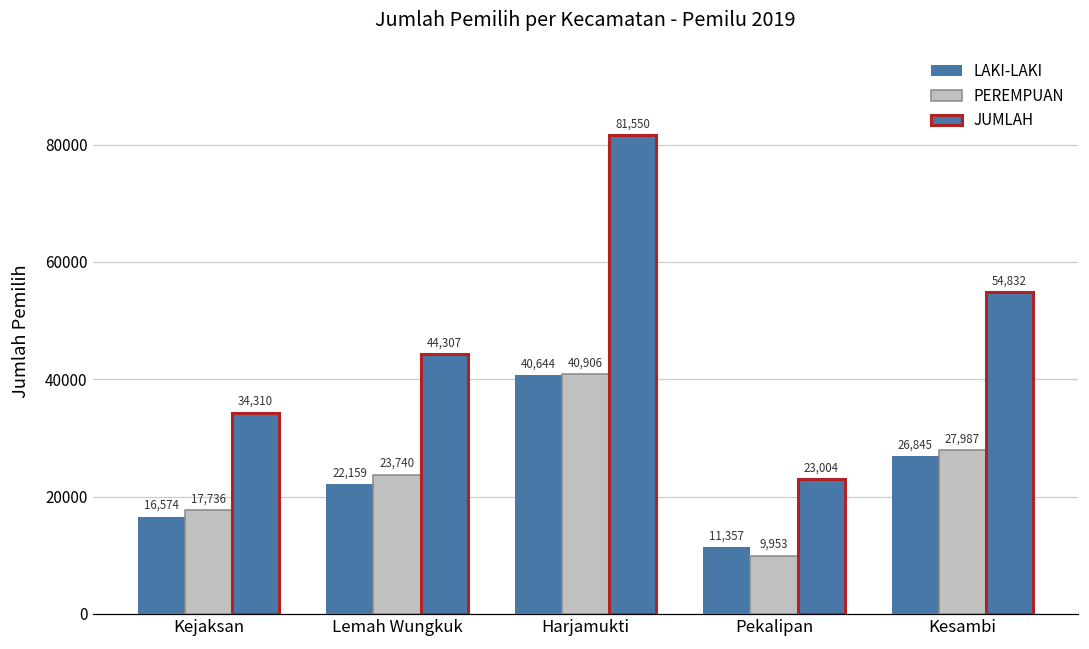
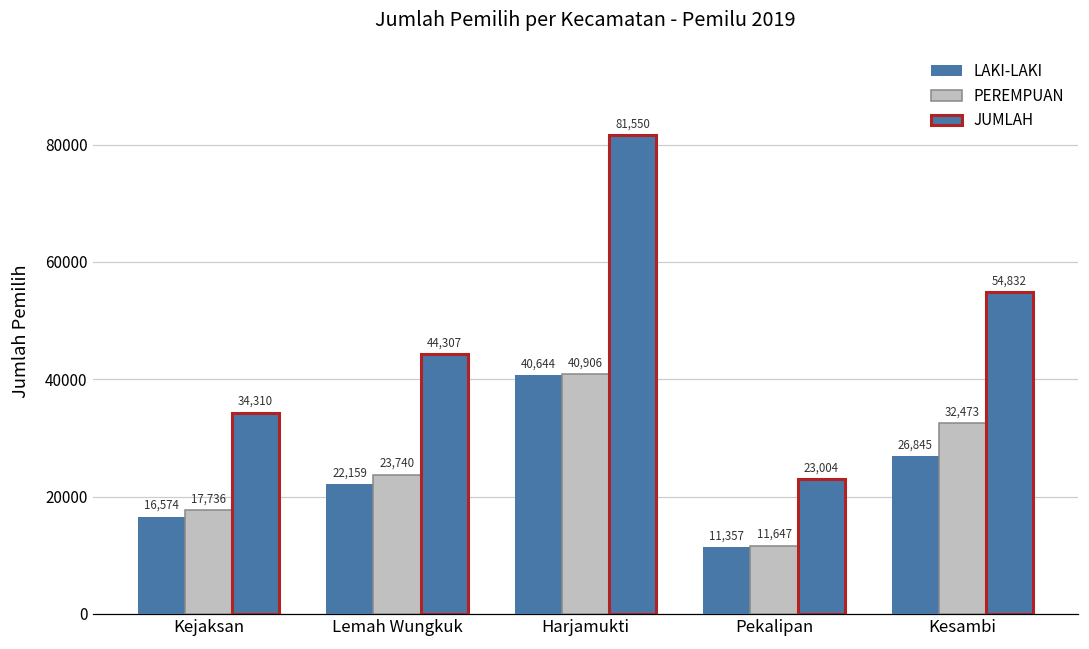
PEREMPUAN, Pekalipan: 9,953 -> 11,647
PEREMPUAN, Kesambi: 27,987 -> 32,473
